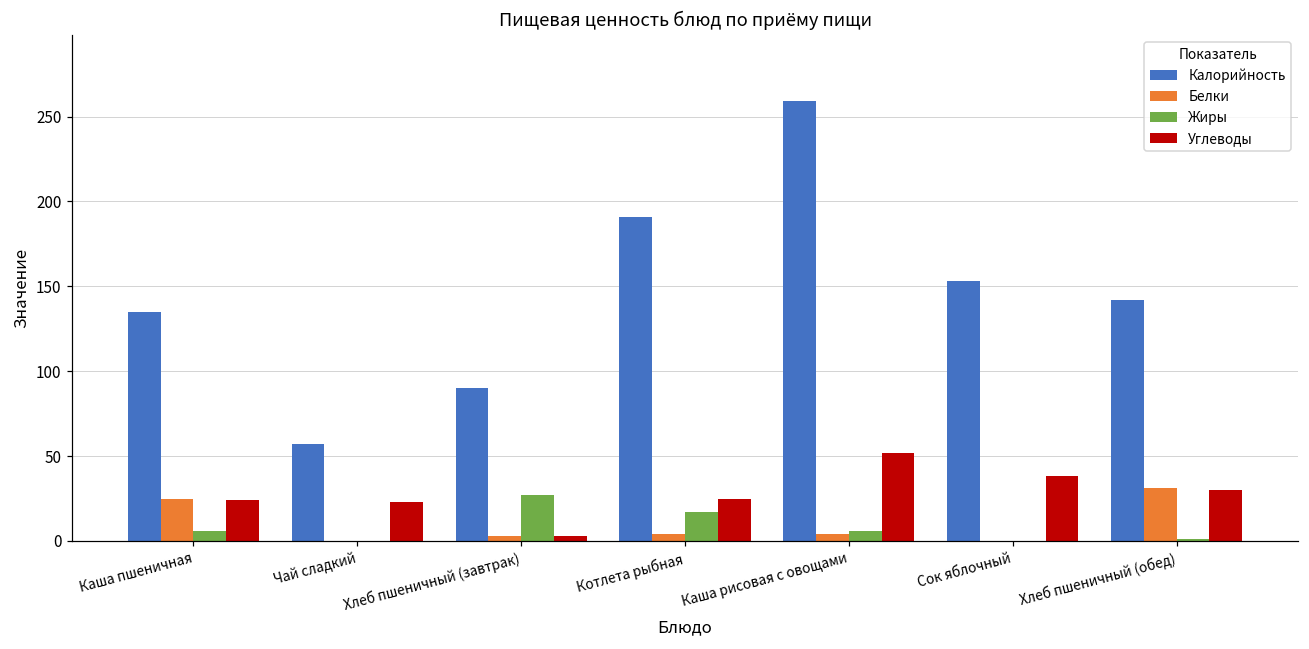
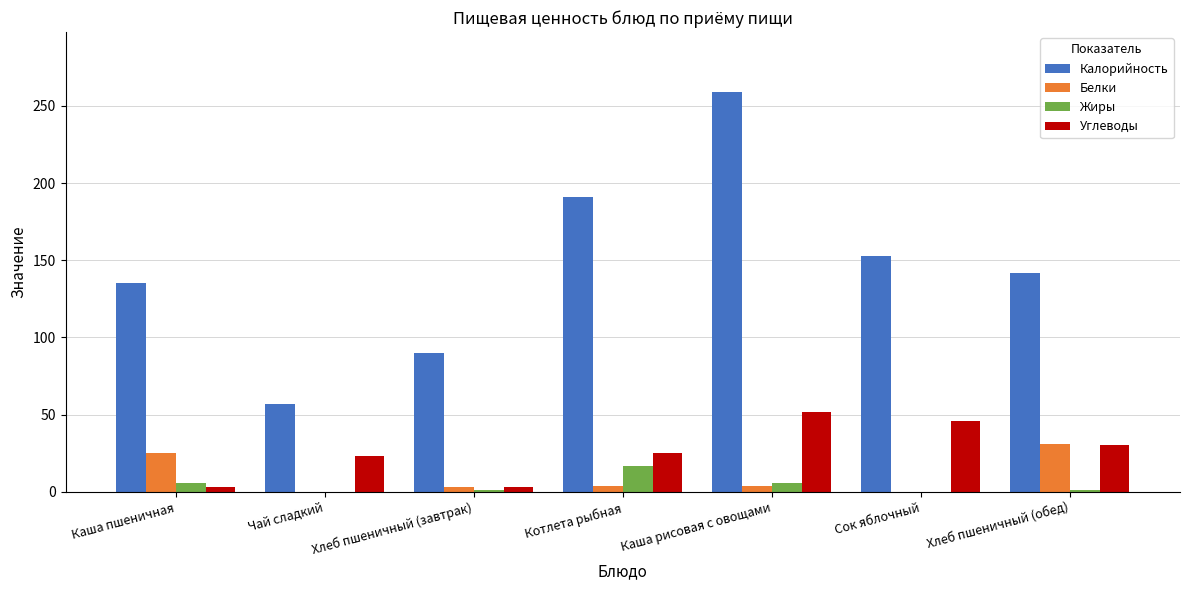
Углеводы, Каша пшеничная: 24 -> 3
Жиры, Хлеб пшеничный (завтрак): 27 -> 1
Углеводы, Сок яблочный: 38 -> 46
